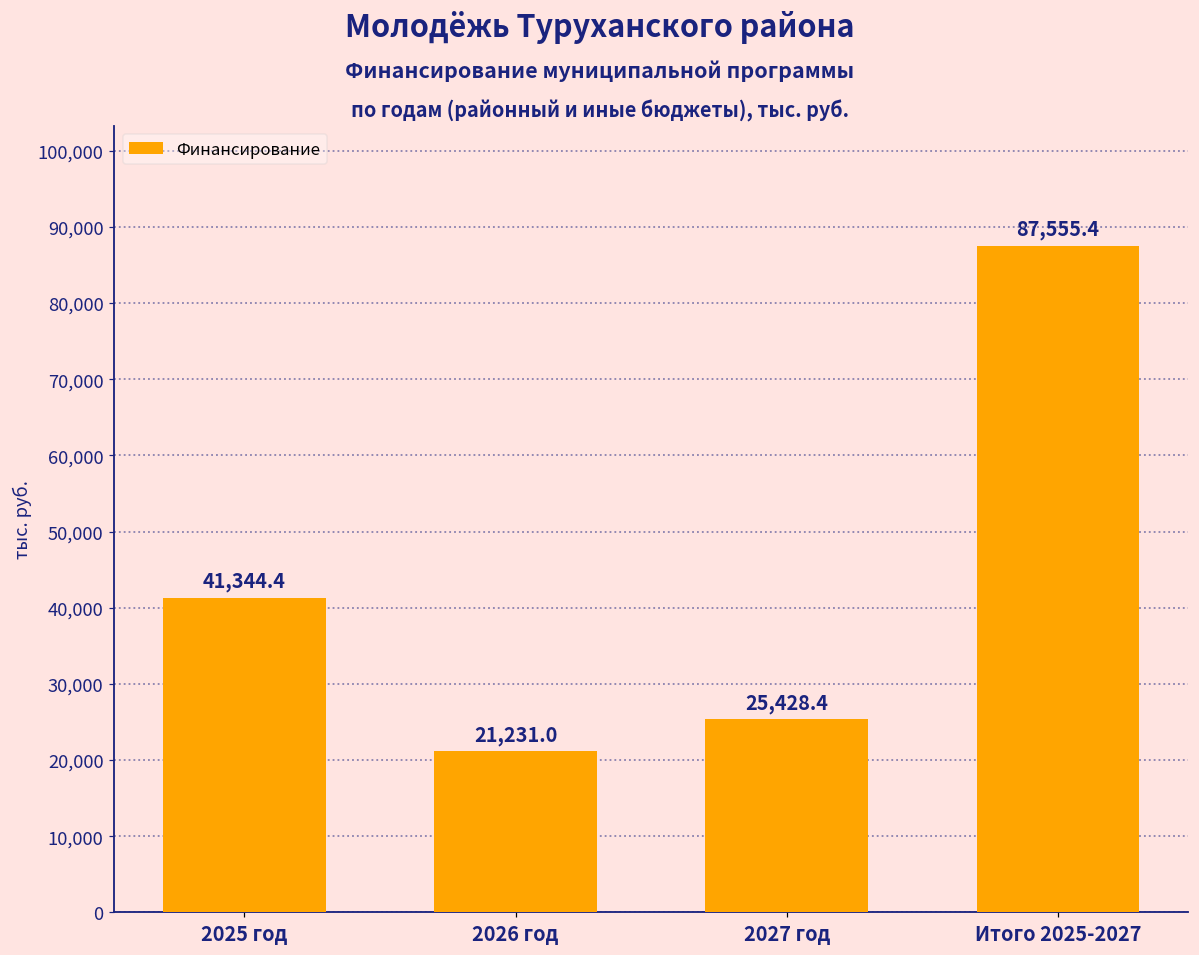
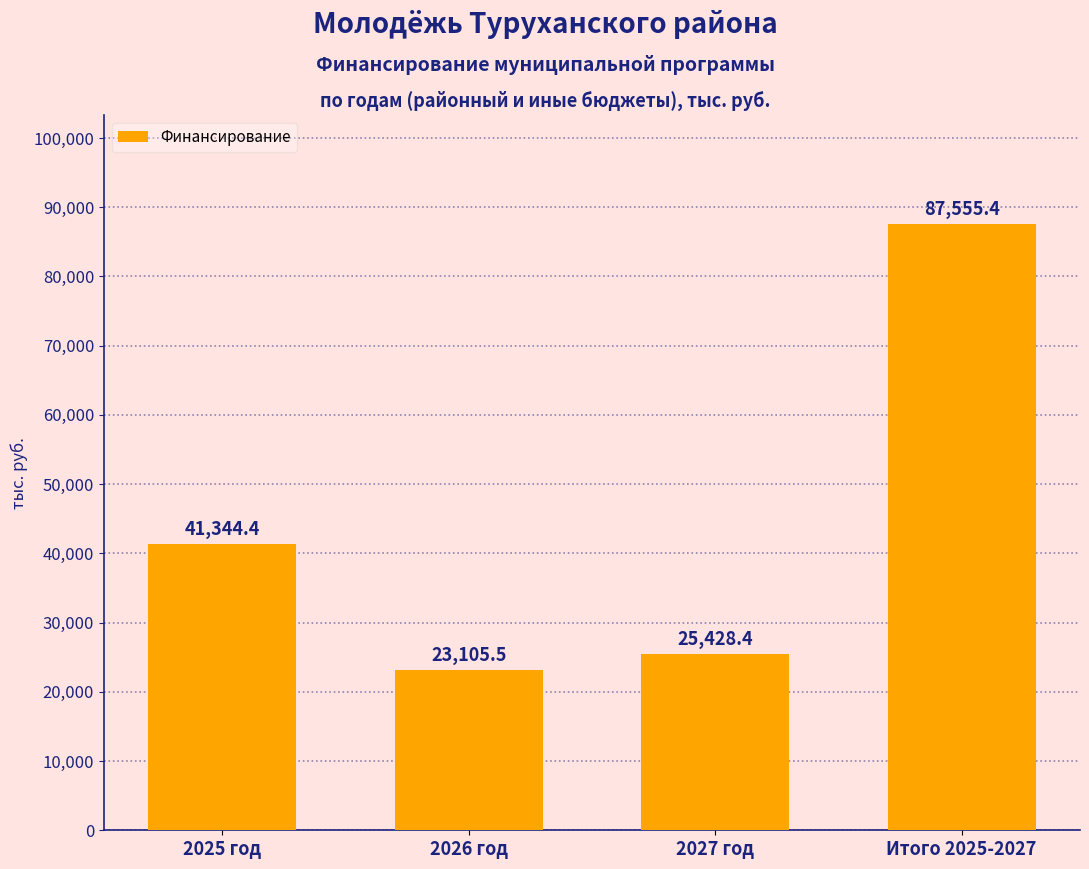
2026 год: 21,231.0 -> 23,105.5
